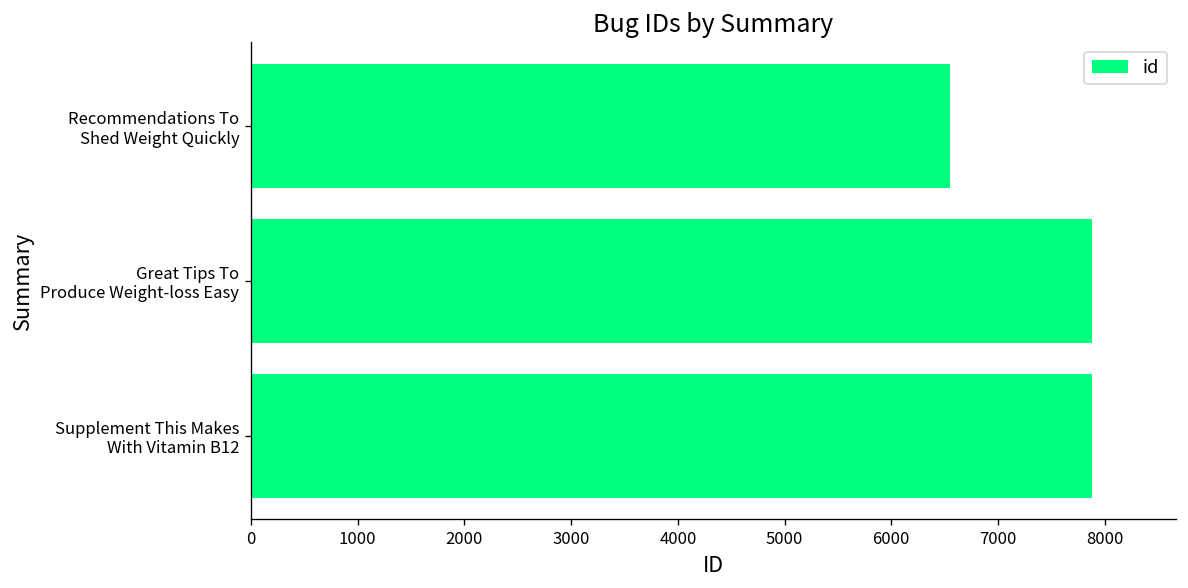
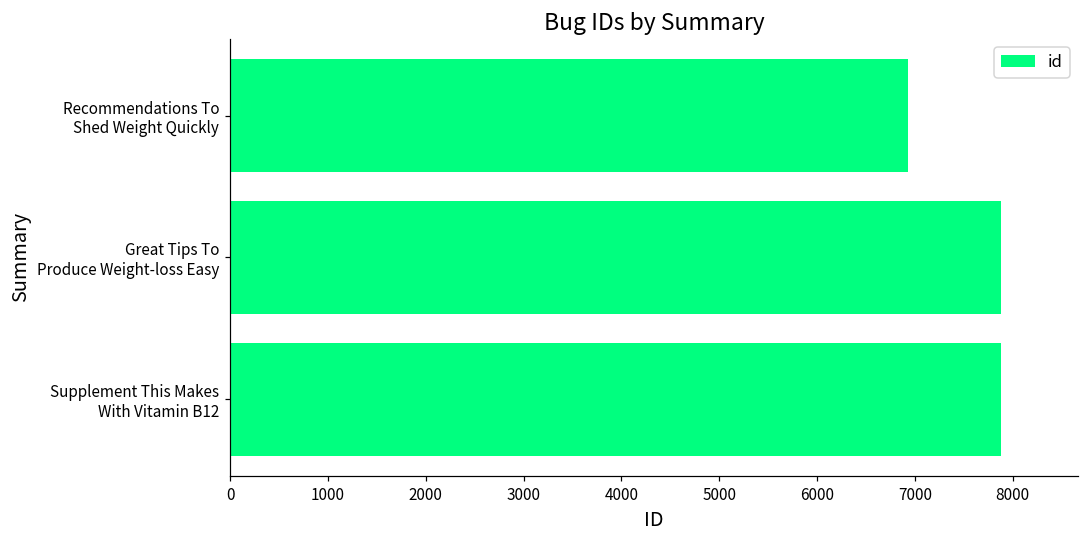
Recommendations To Shed Weight Quickly: 6600 -> 6900
